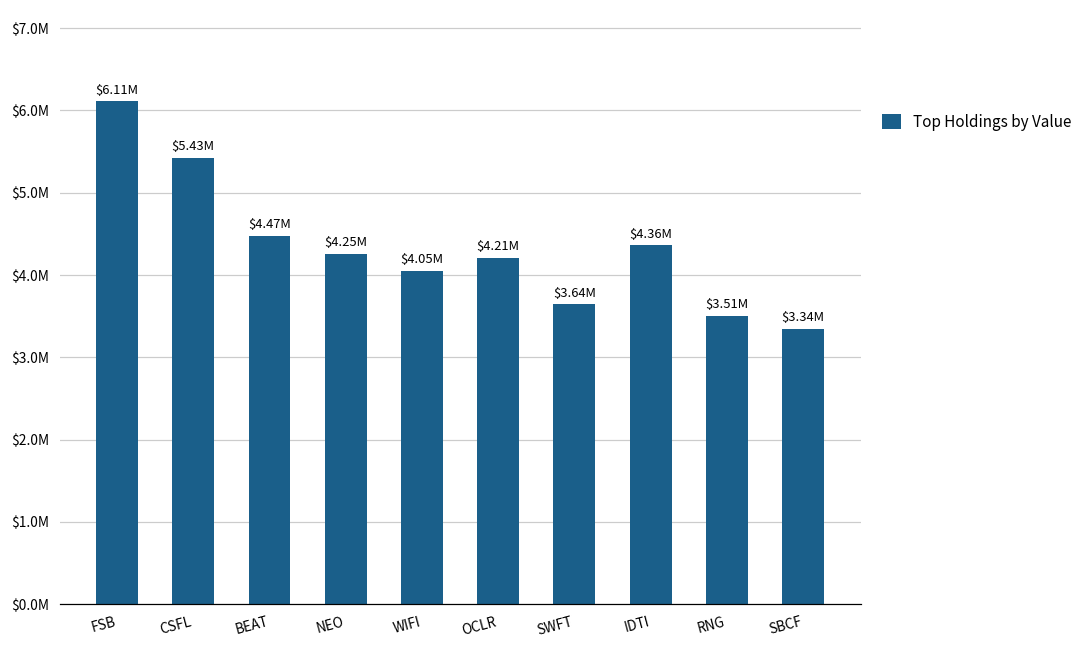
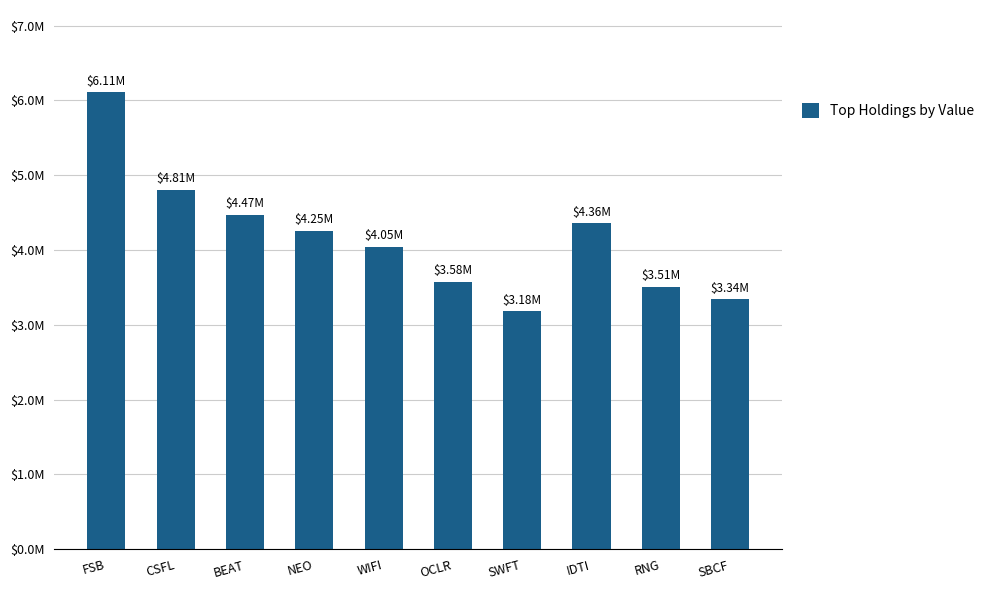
CSFL: $5.43M -> $4.81M
OCLR: $4.21M -> $3.58M
SWFT: $3.64M -> $3.18M
